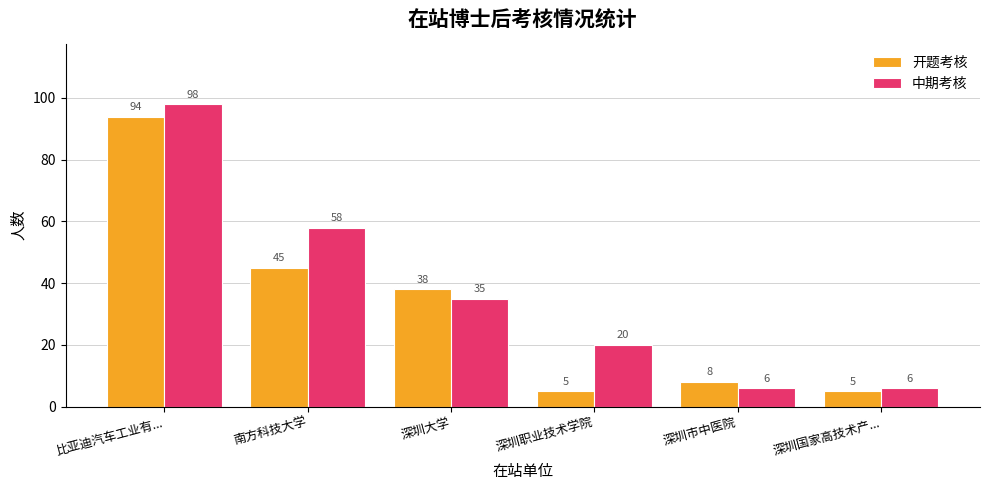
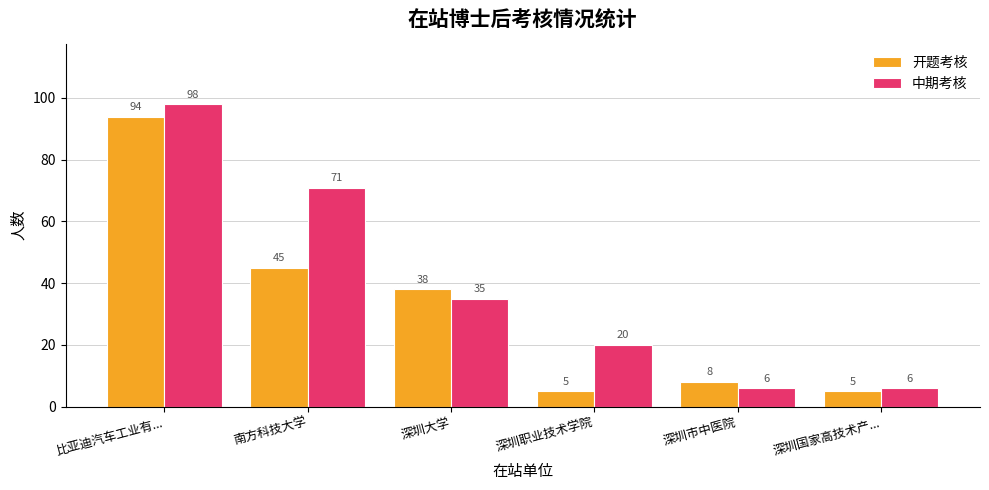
中期考核, 南方科技大学: 58 -> 71
